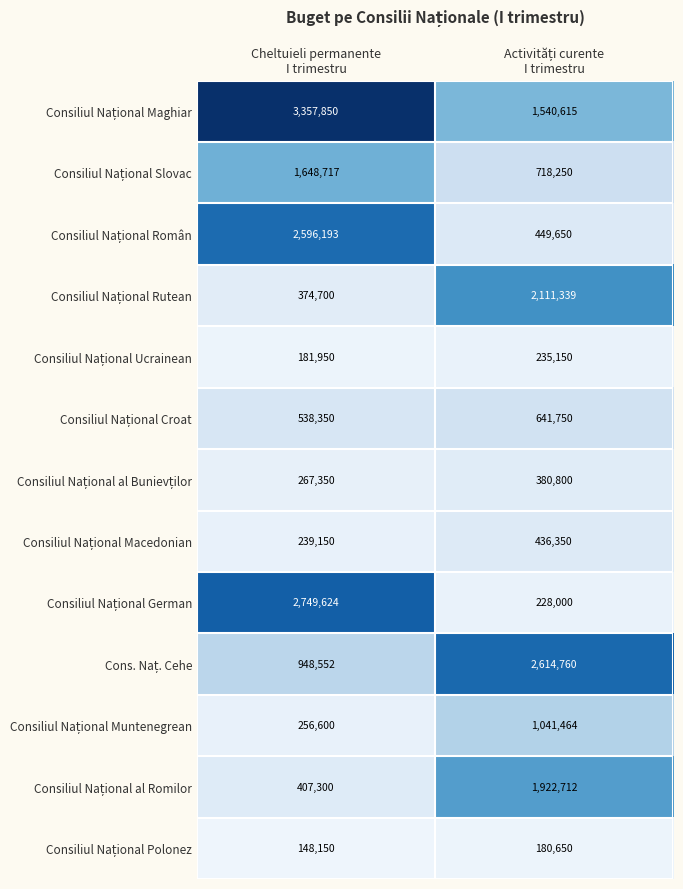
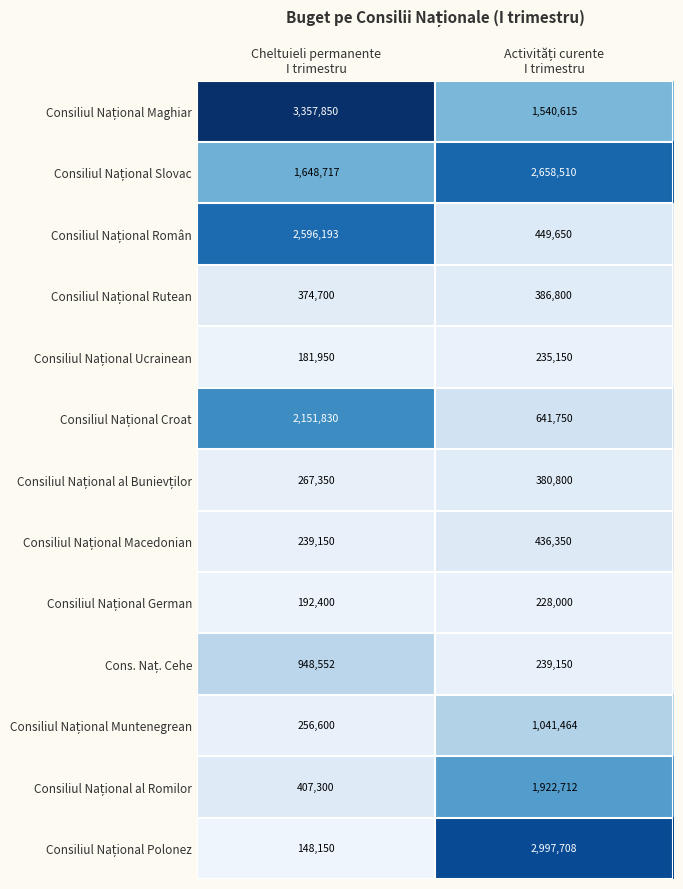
Consiliul Național Slovac, Activități curente I trimestru: 718,250 -> 2,658,510
Consiliul Național Rutean, Activități curente I trimestru: 2,111,339 -> 386,800
Consiliul Național Croat, Cheltuieli permanente I trimestru: 538,350 -> 2,151,830
Consiliul Național German, Cheltuieli permanente I trimestru: 2,749,624 -> 192,400
Cons. Naț. Cehe, Activități curente I trimestru: 2,614,760 -> 239,150
Consiliul Național Polonez, Activități curente I trimestru: 180,650 -> 2,997,708
